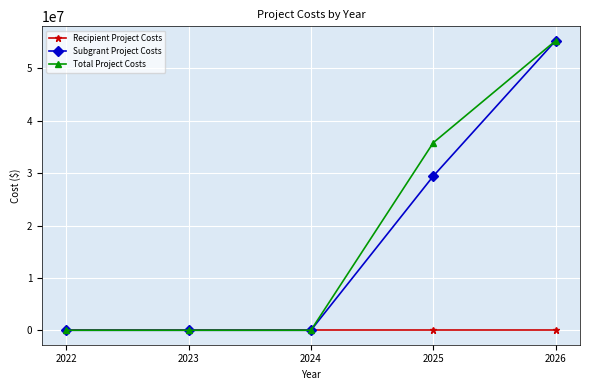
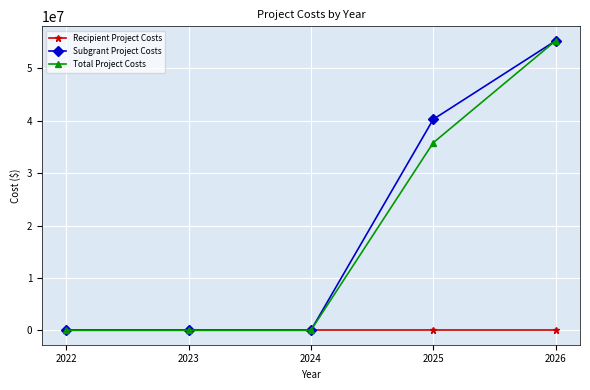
Subgrant Project Costs, 2025: 29000000 -> 40000000
